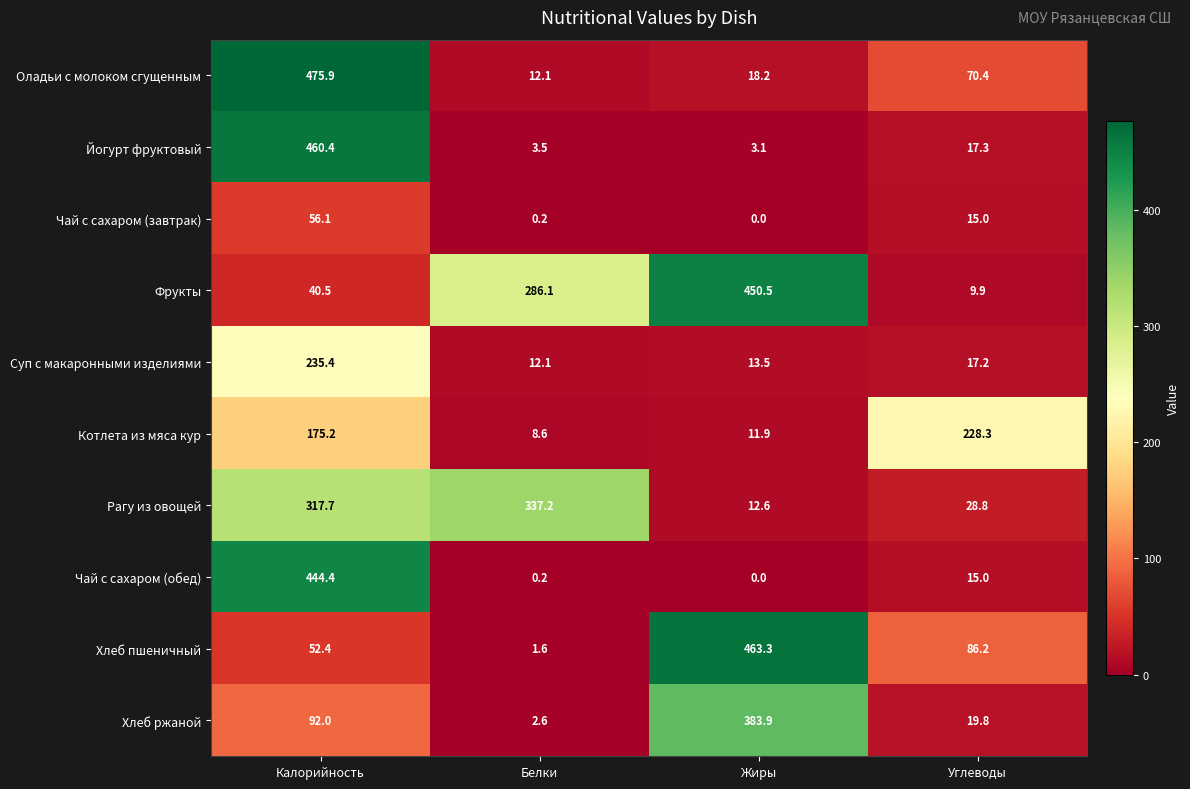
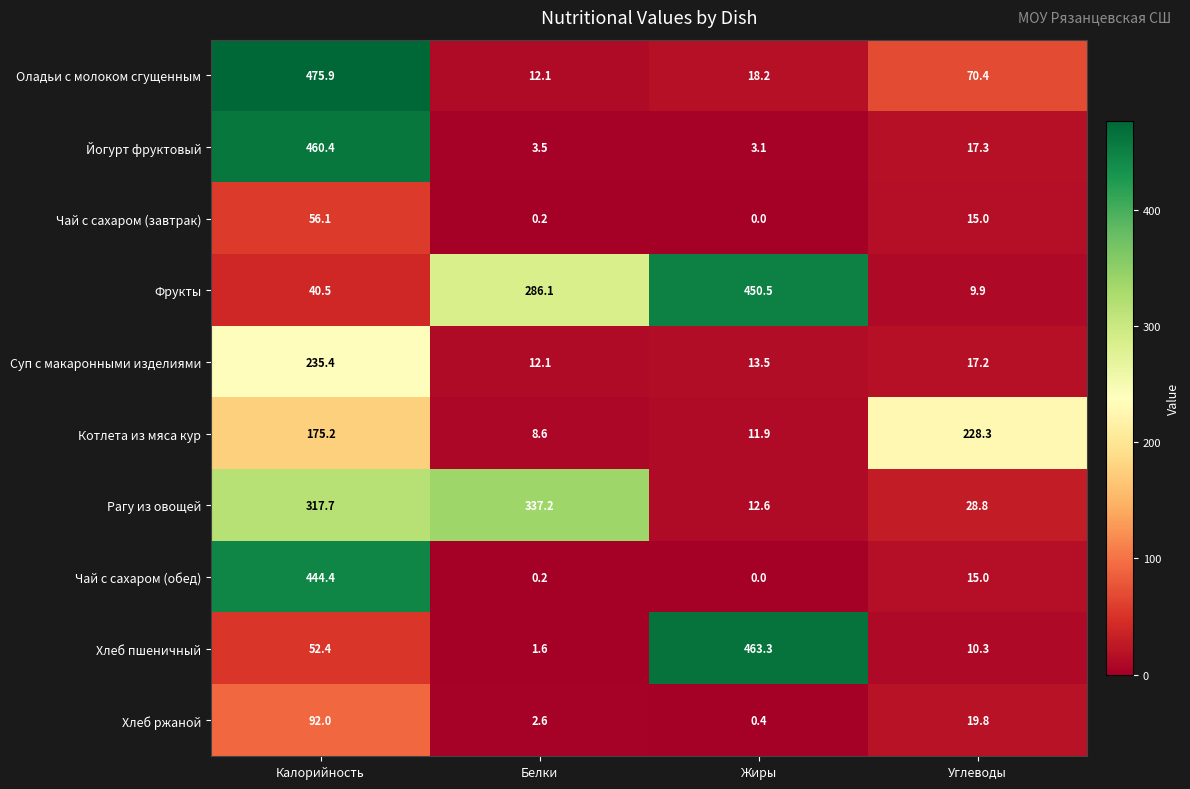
Хлеб пшеничный, Углеводы: 86.2 -> 10.3
Хлеб ржаной, Жиры: 383.9 -> 0.4
